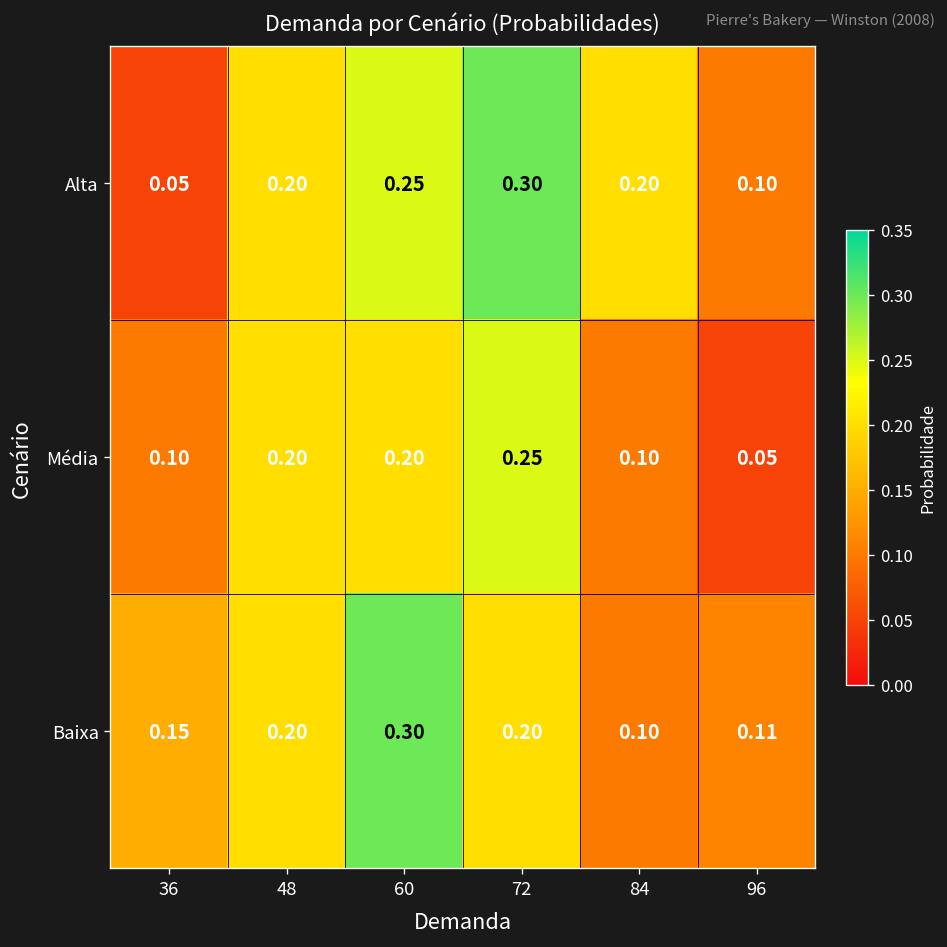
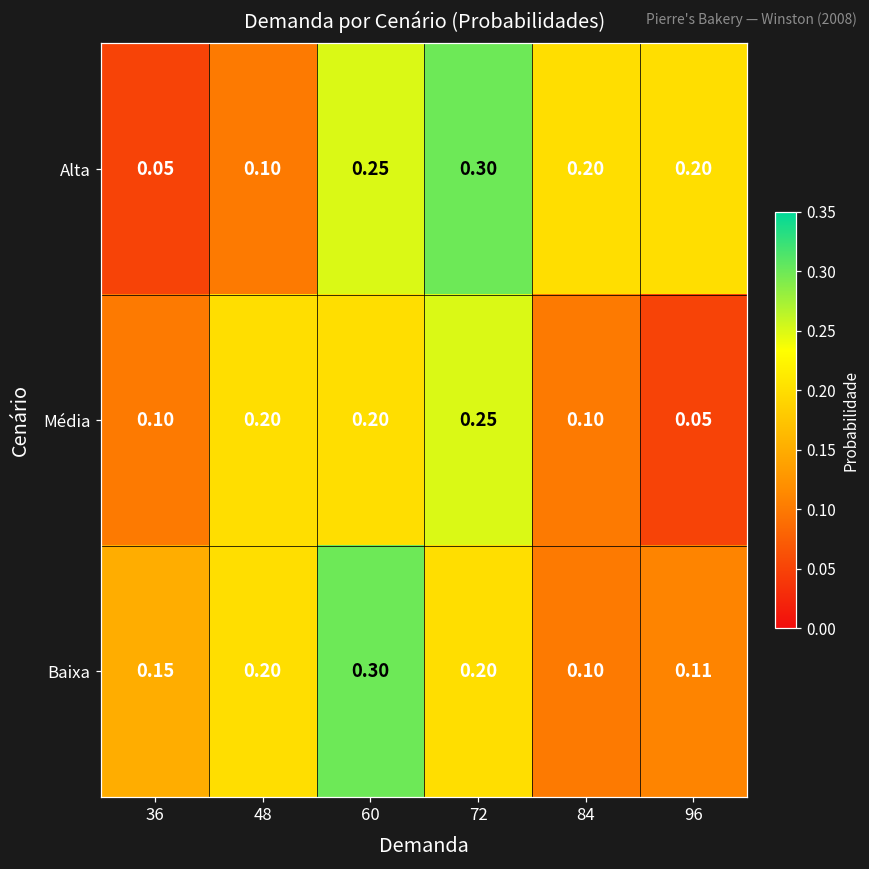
Alta, 48: 0.20 -> 0.10
Alta, 96: 0.10 -> 0.20
